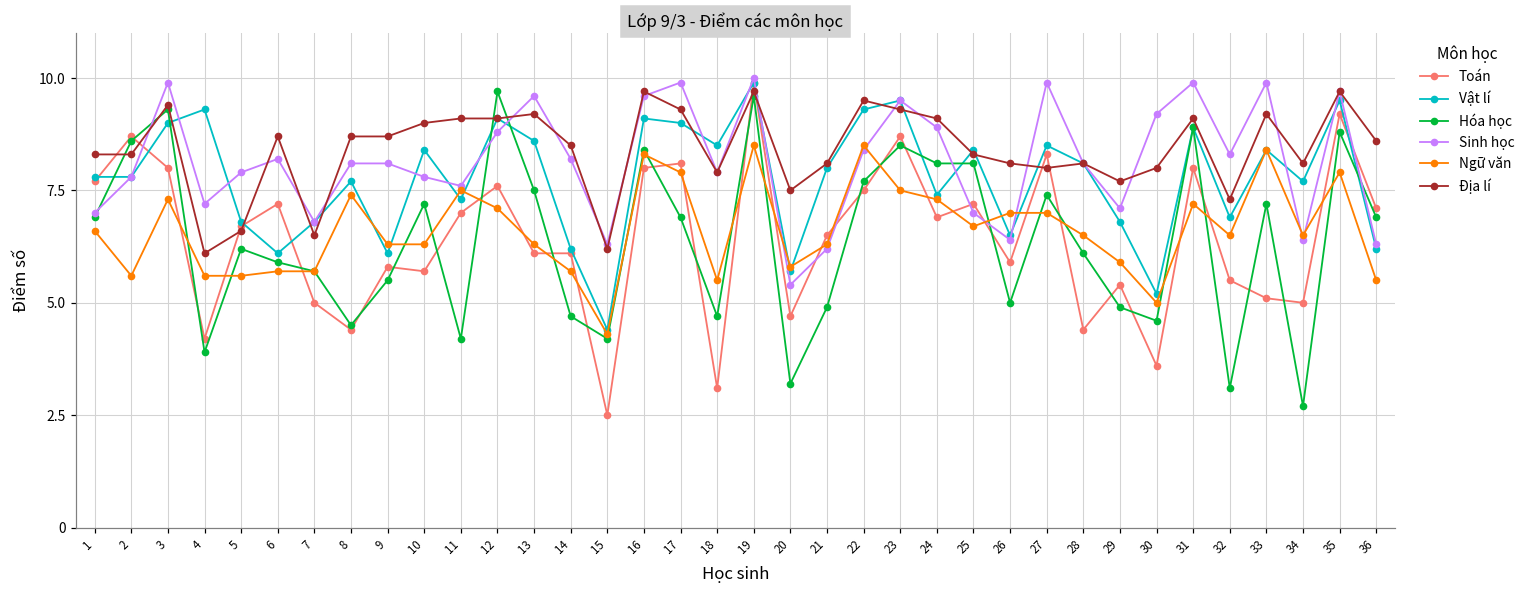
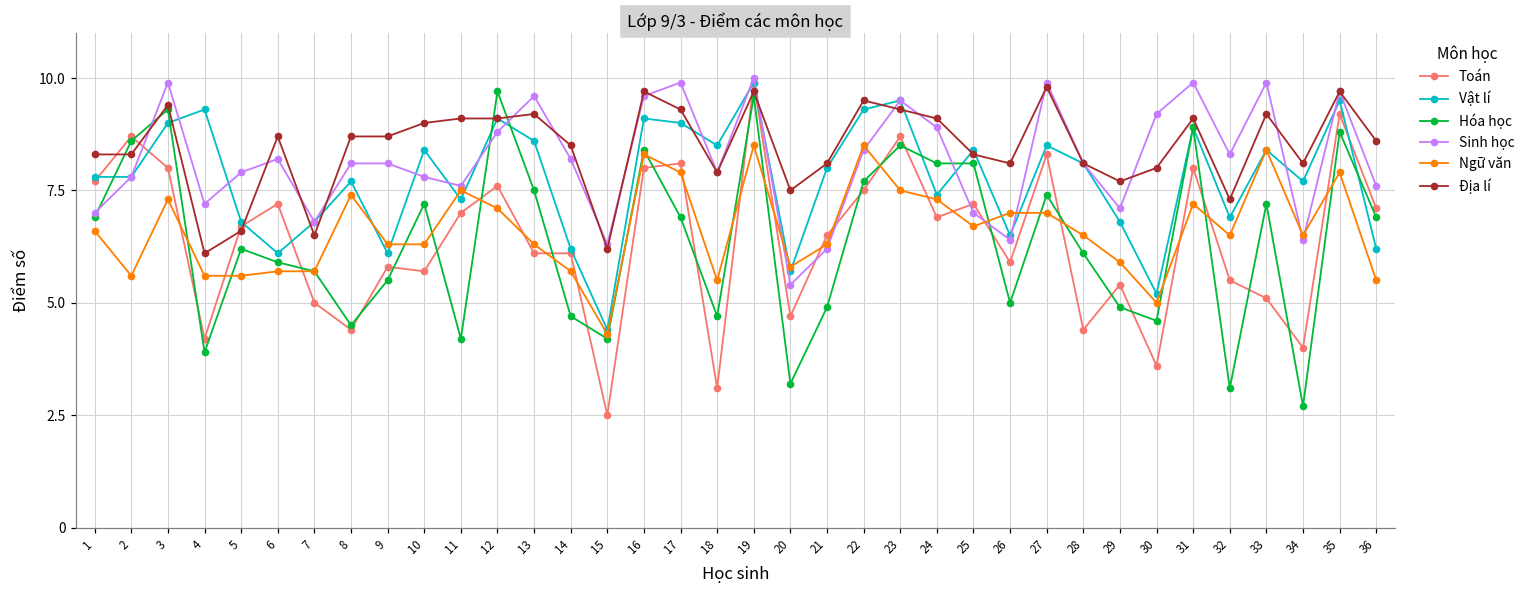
Địa lí, 27: 8.0 -> 9.8
Toán, 34: 5 -> 4
Sinh học, 36: 6.3 -> 7.6
